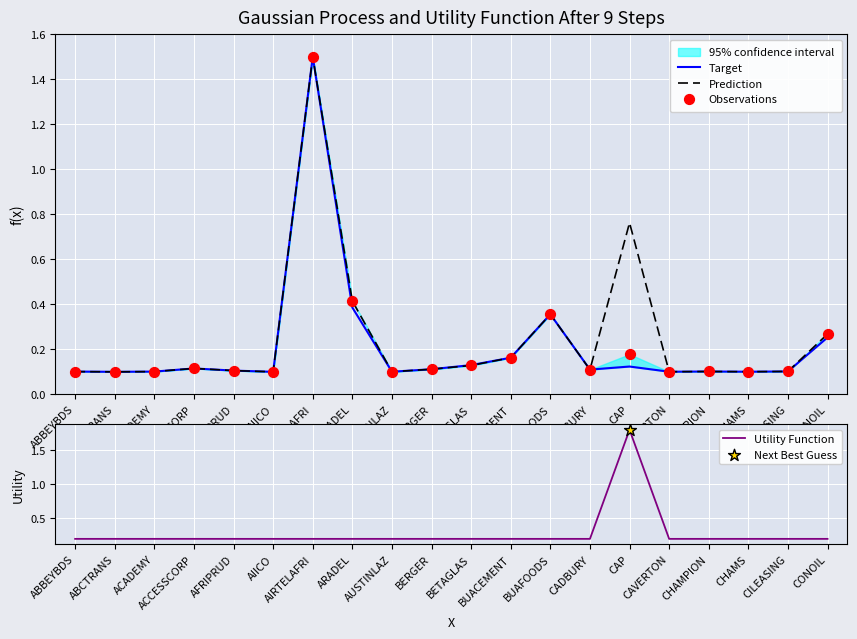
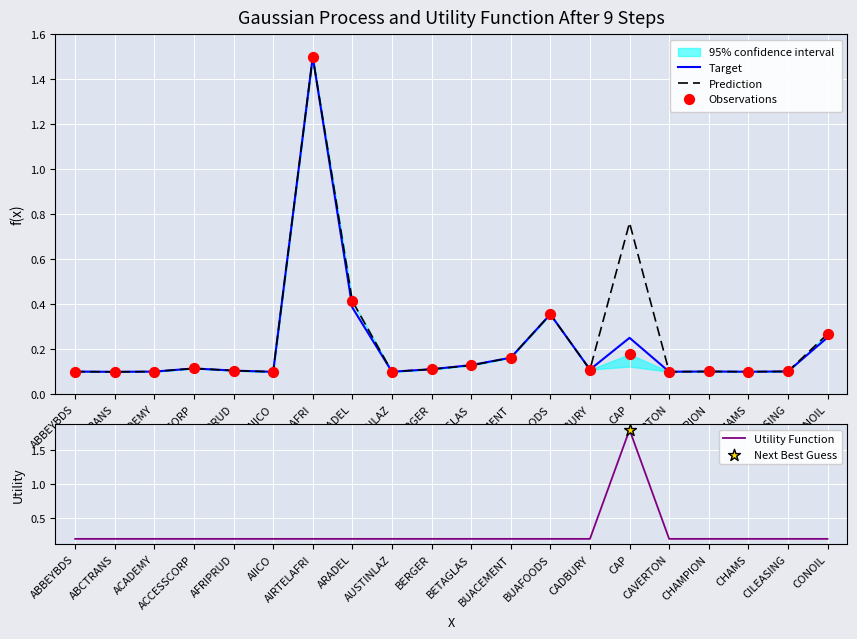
Gaussian Process and Utility Function After 9 Steps, Target, CAP: 0.12 -> 0.25
